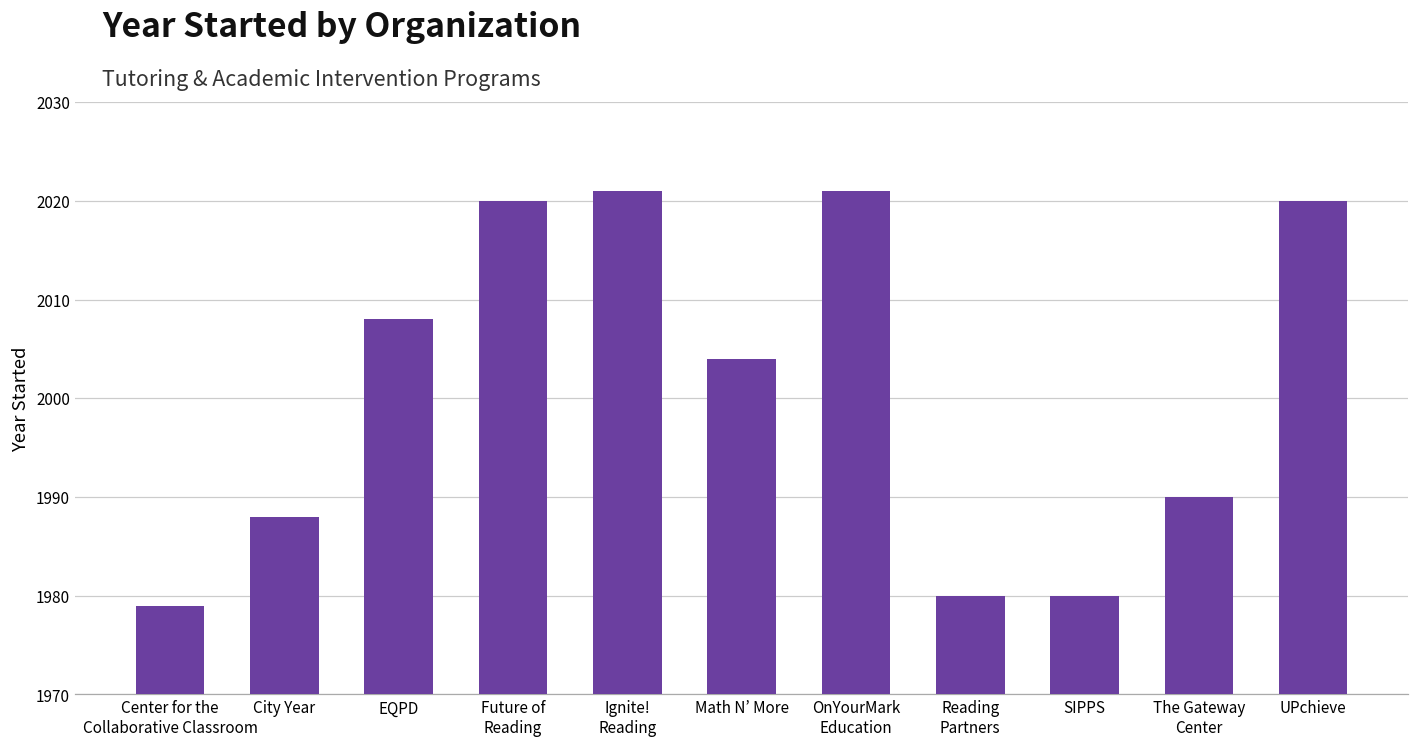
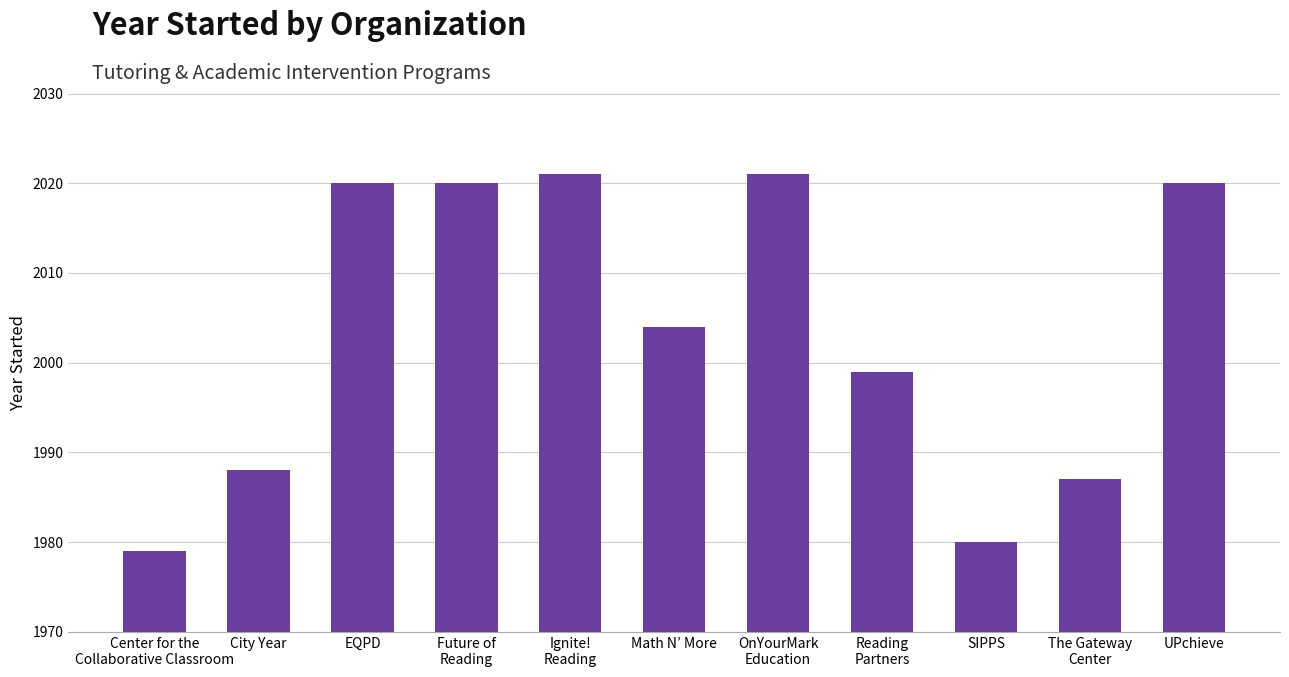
EQPD: 2008 -> 2020
Reading Partners: 1980 -> 1999
The Gateway Center: 1990 -> 1987
